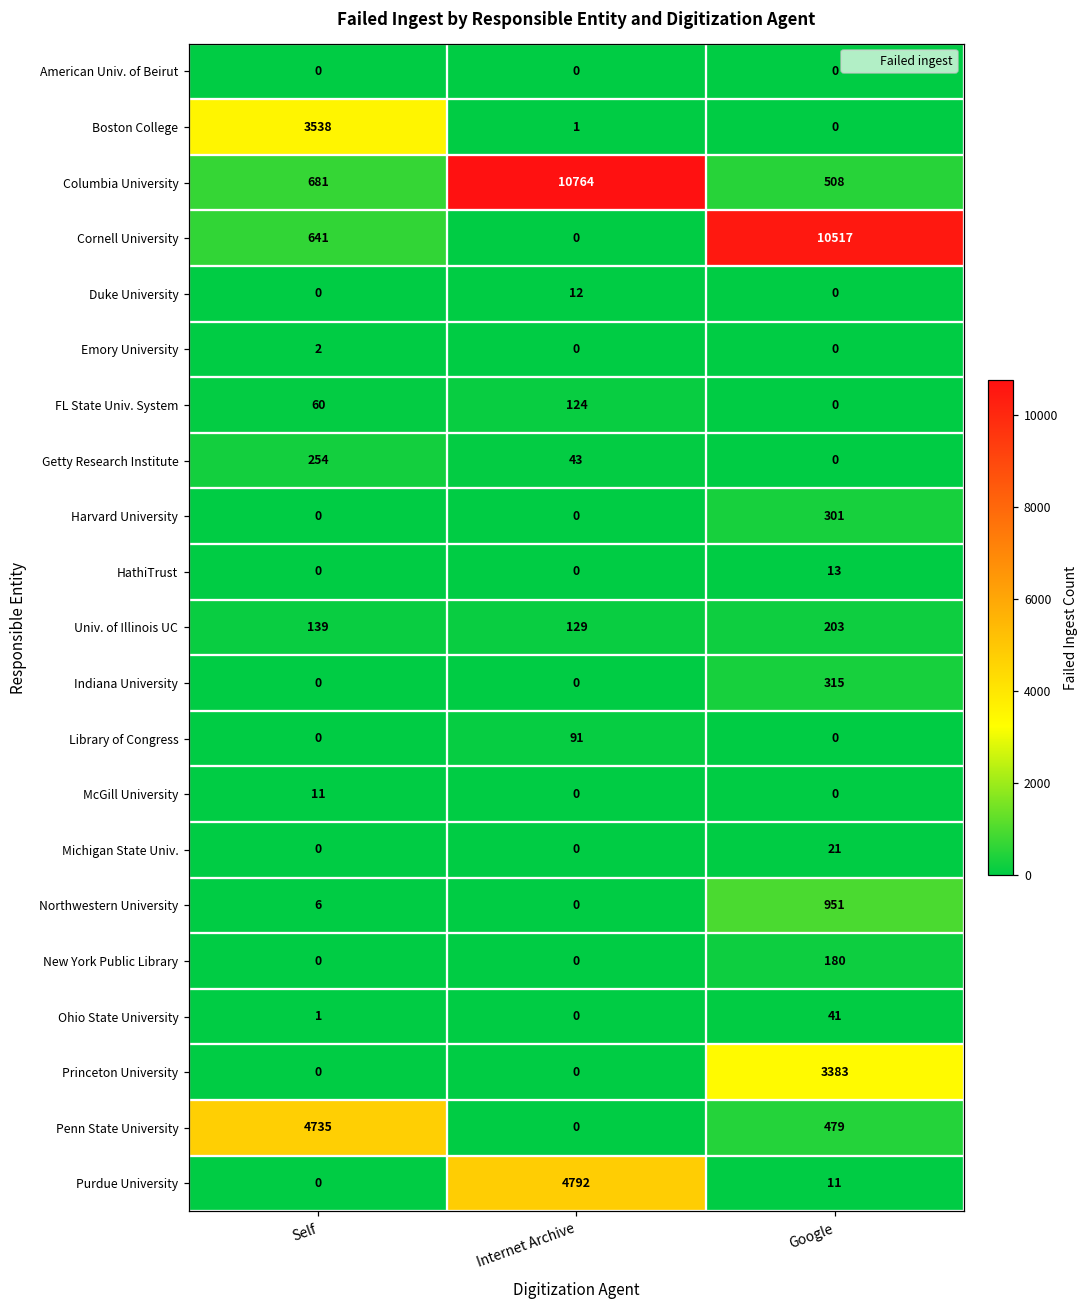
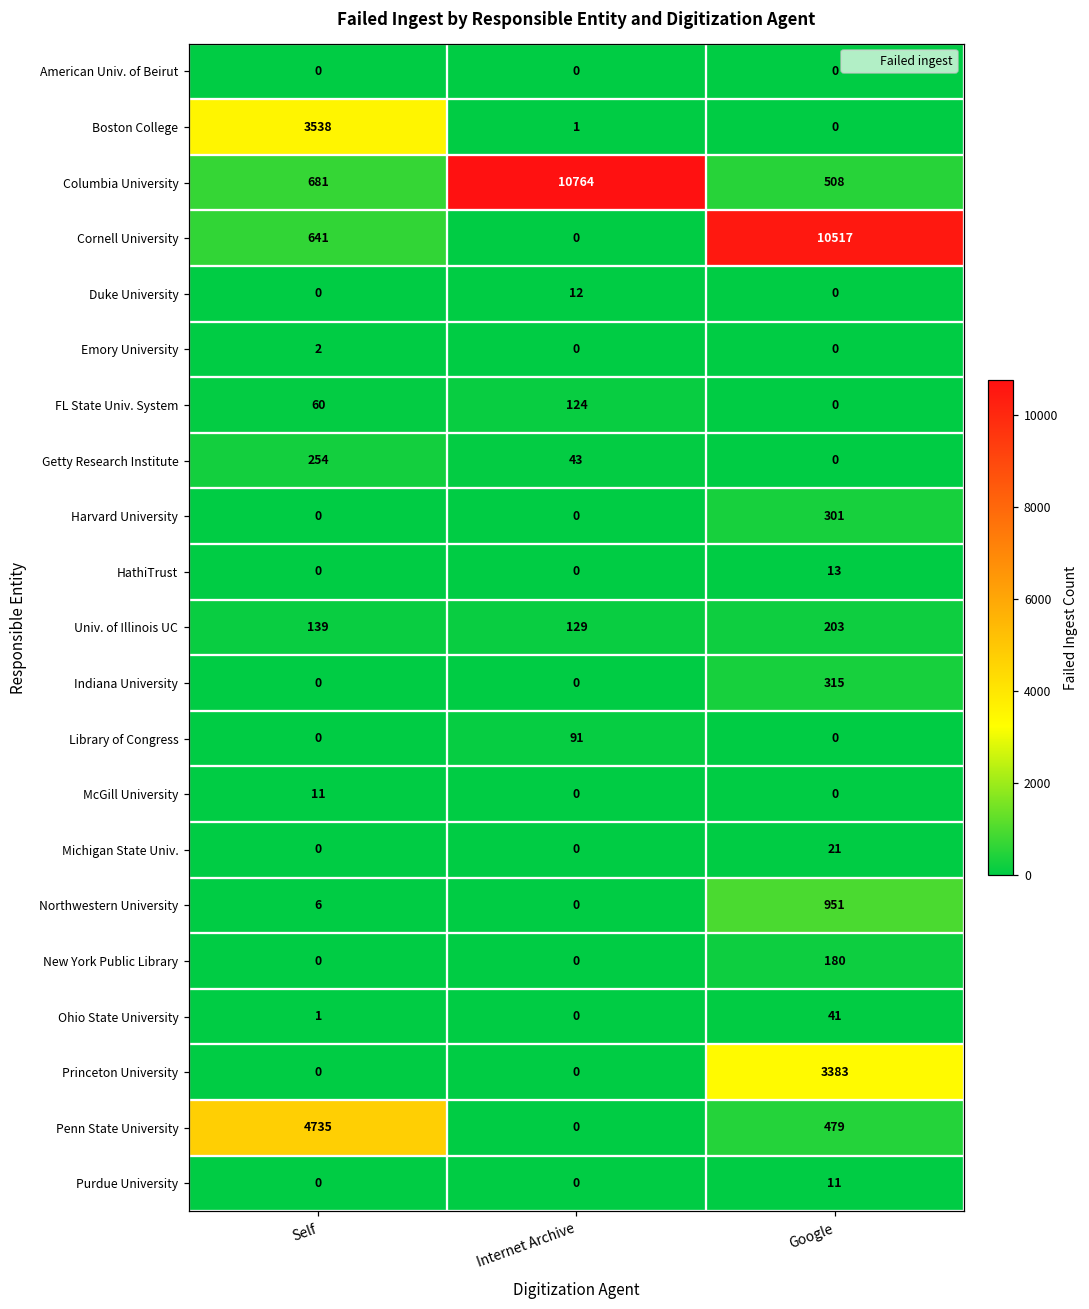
Purdue University, Internet Archive: 4792 -> 0
